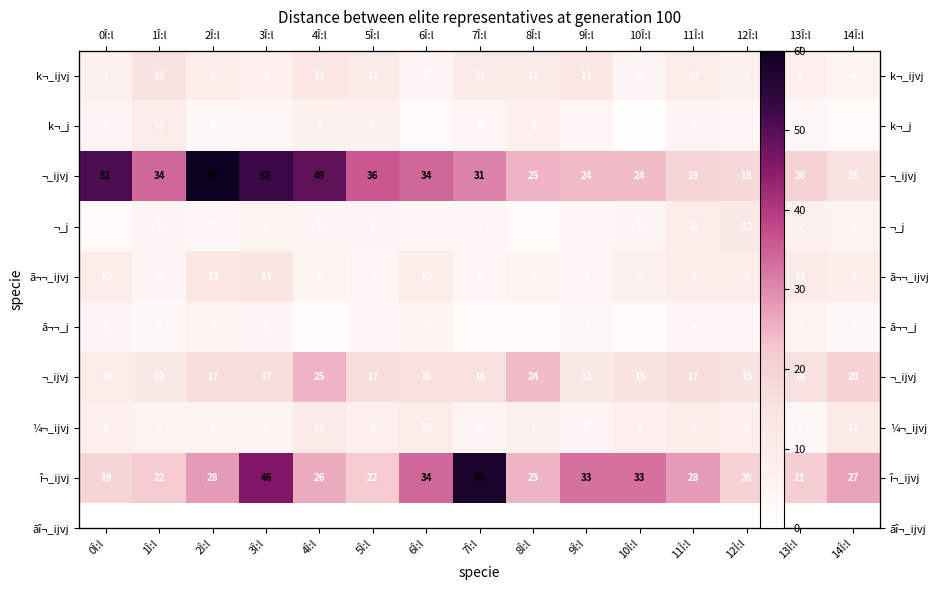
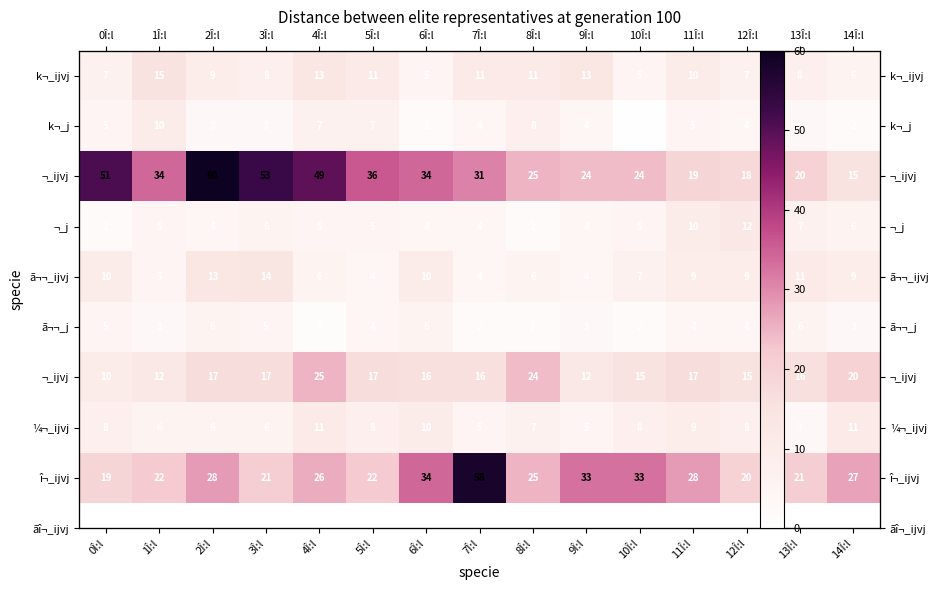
î¬_ijvj, 3Î:l: 46 -> 21
